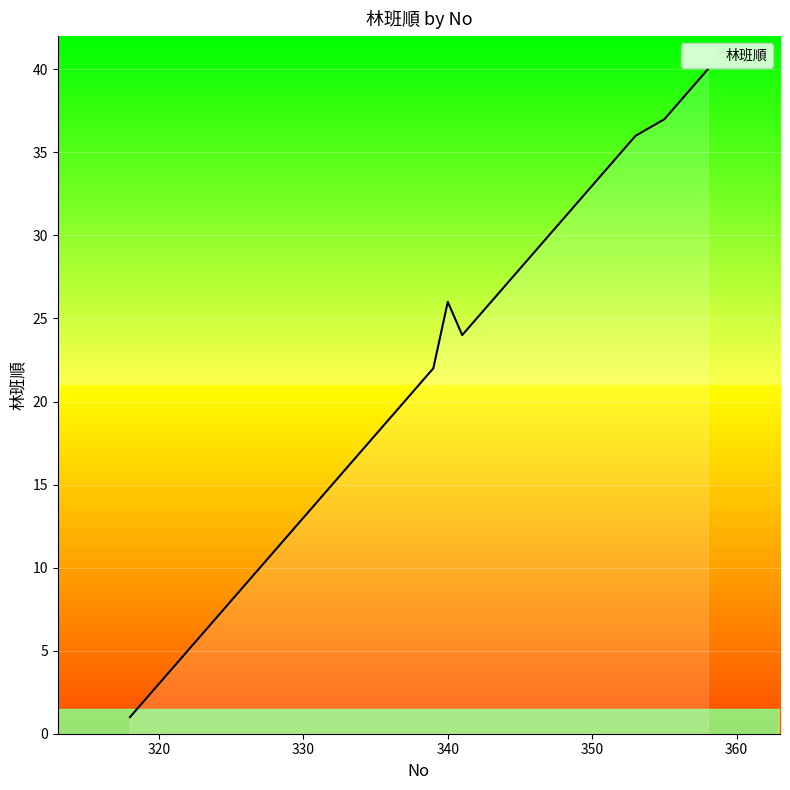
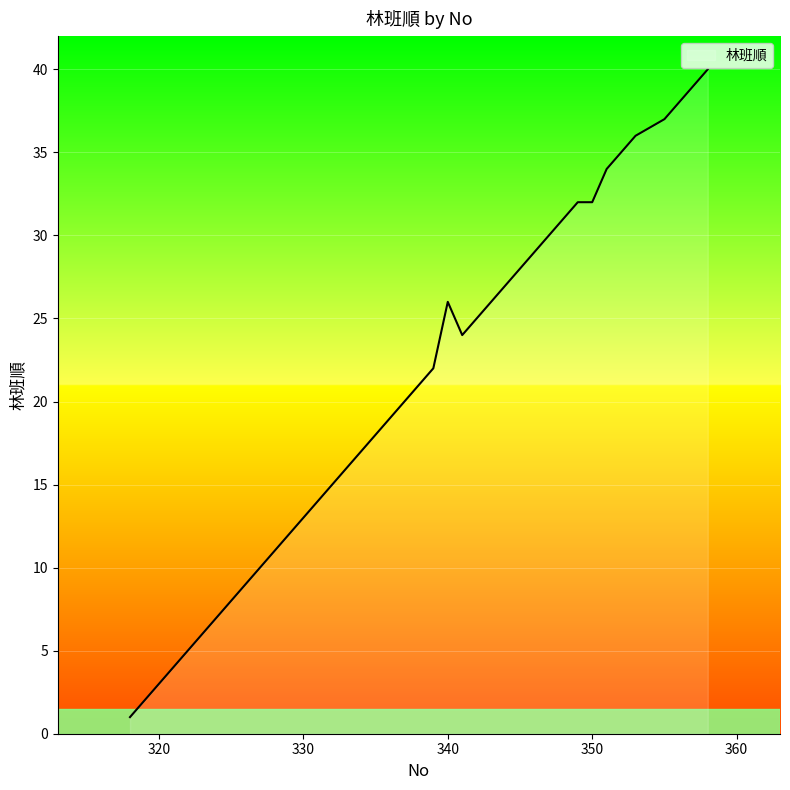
350: 33 -> 32
